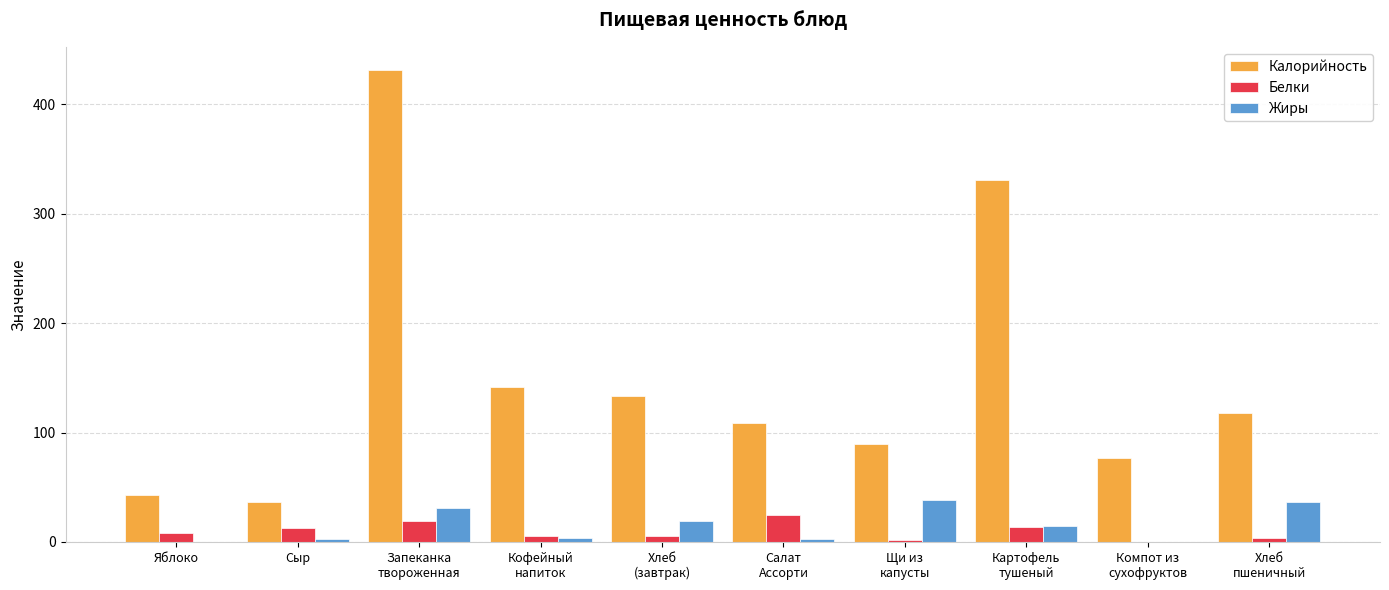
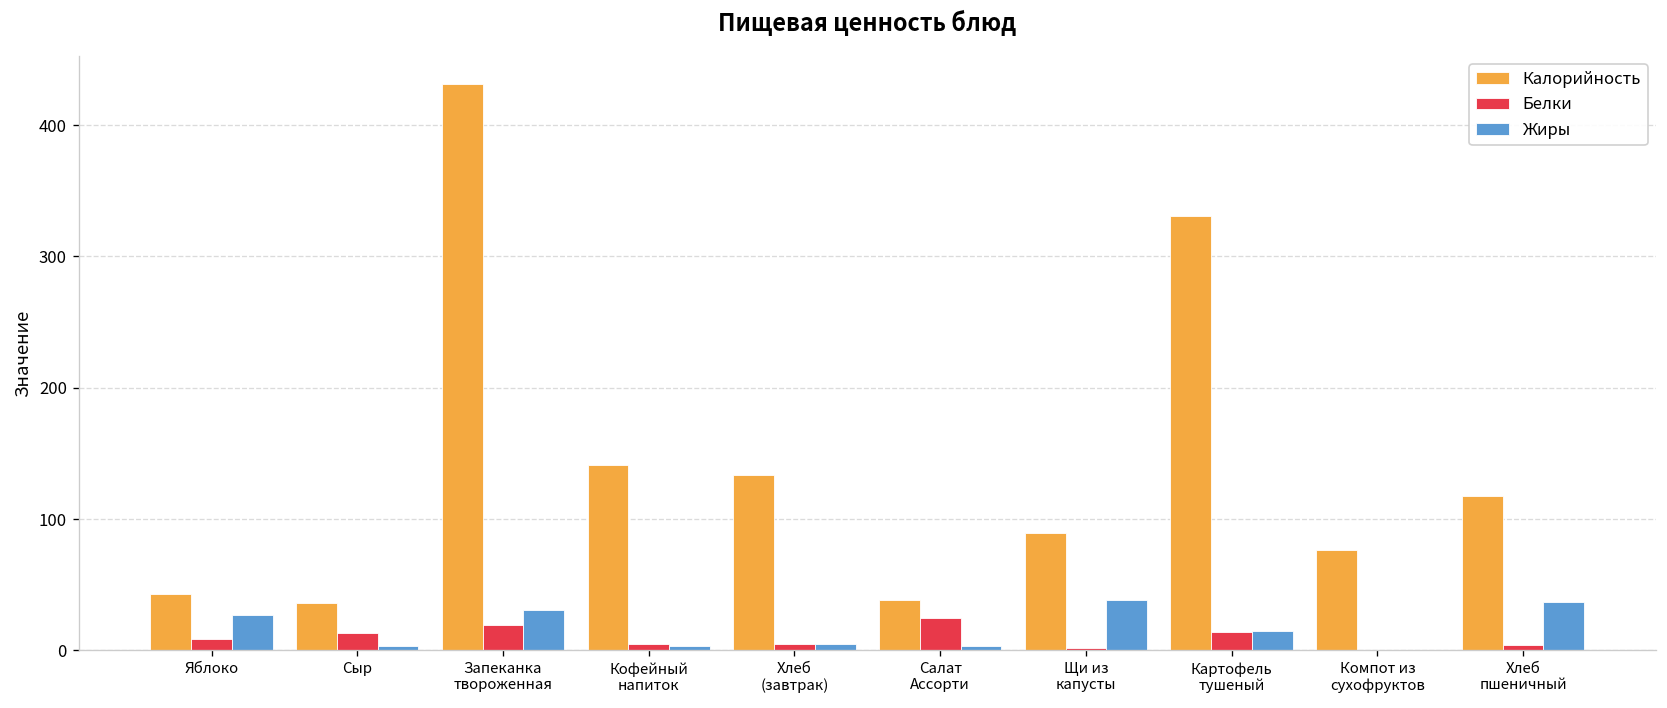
Жиры, Яблоко: 0 -> 27
Жиры, Хлеб (завтрак): 19 -> 5
Калорийность, Салат Ассорти: 108 -> 39
